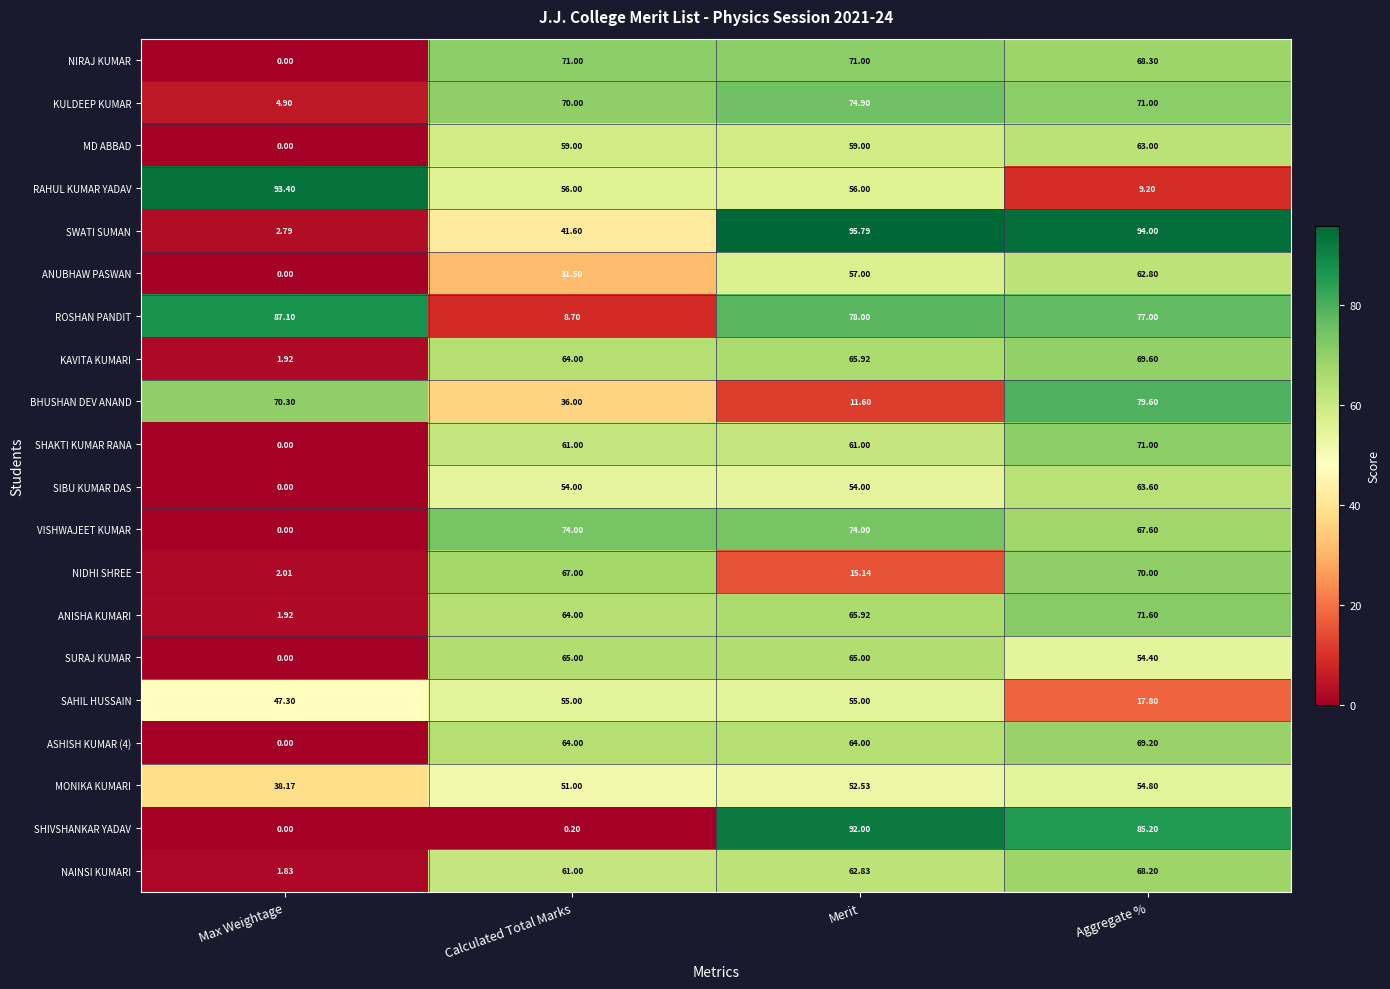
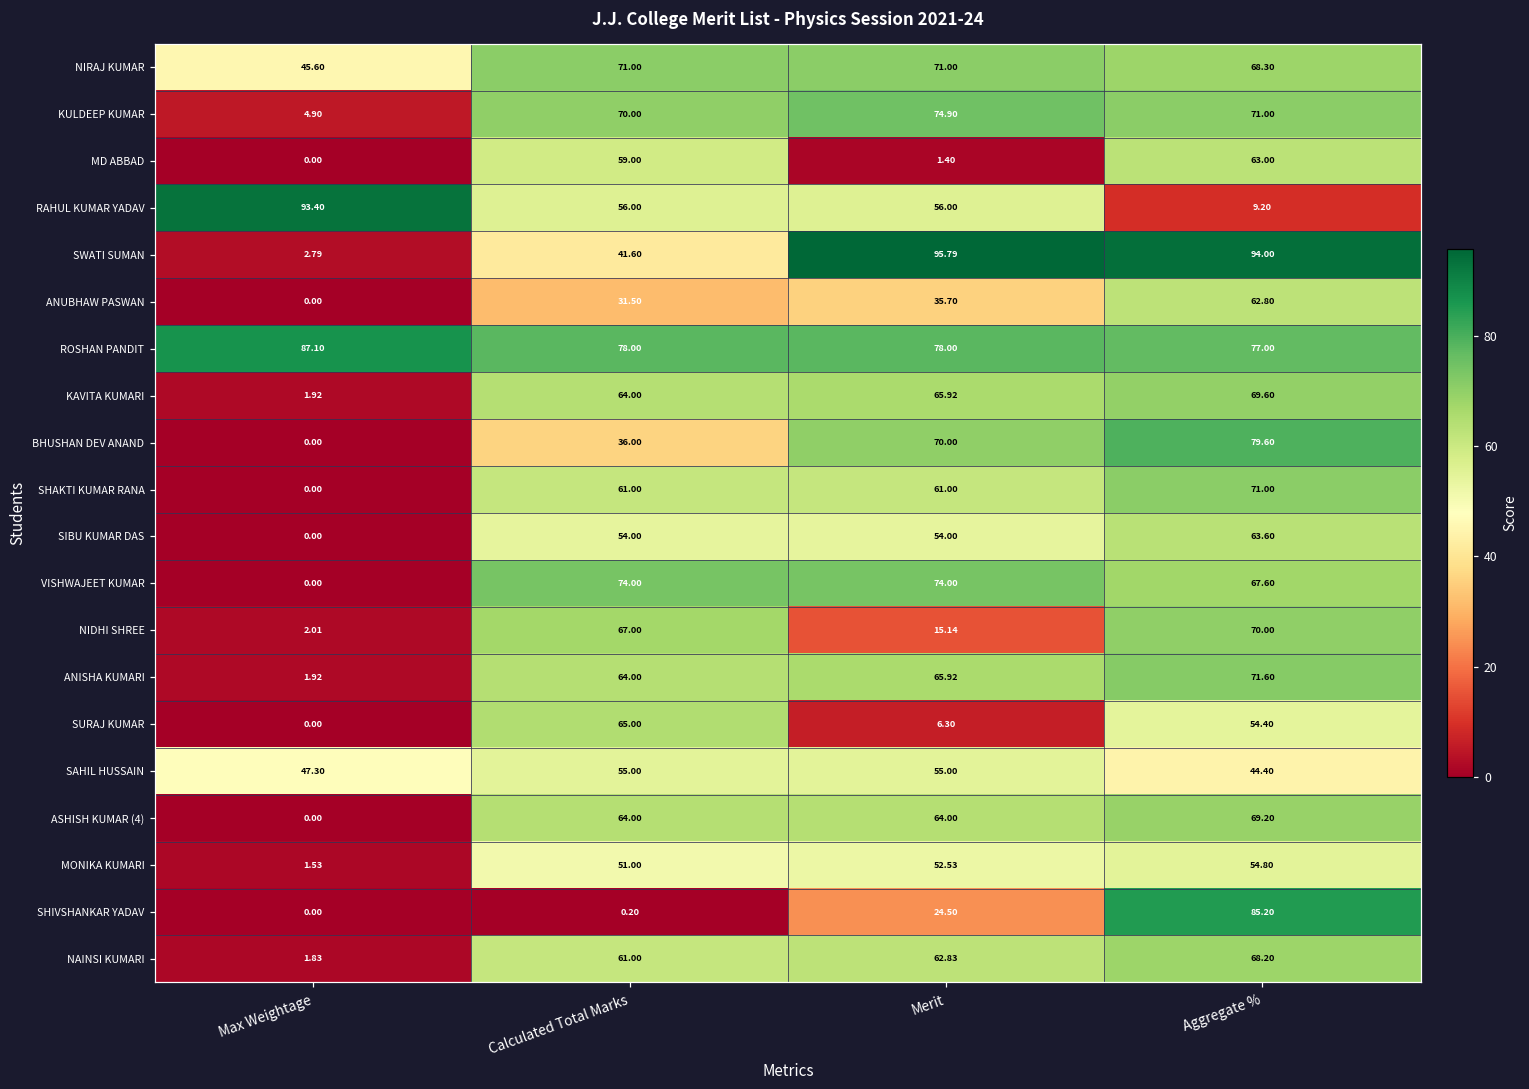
NIRAJ KUMAR, Max Weightage: 0.00 -> 45.60
MD ABBAD, Merit: 59.00 -> 1.40
ANUBHAW PASWAN, Merit: 57.00 -> 35.70
ROSHAN PANDIT, Calculated Total Marks: 8.70 -> 78.00
BHUSHAN DEV ANAND, Max Weightage: 70.30 -> 0.00
BHUSHAN DEV ANAND, Merit: 11.60 -> 70.00
SURAJ KUMAR, Merit: 65.00 -> 6.30
SAHIL HUSSAIN, Aggregate %: 17.80 -> 44.40
MONIKA KUMARI, Max Weightage: 38.17 -> 1.53
SHIVSHANKAR YADAV, Merit: 92.00 -> 24.50
